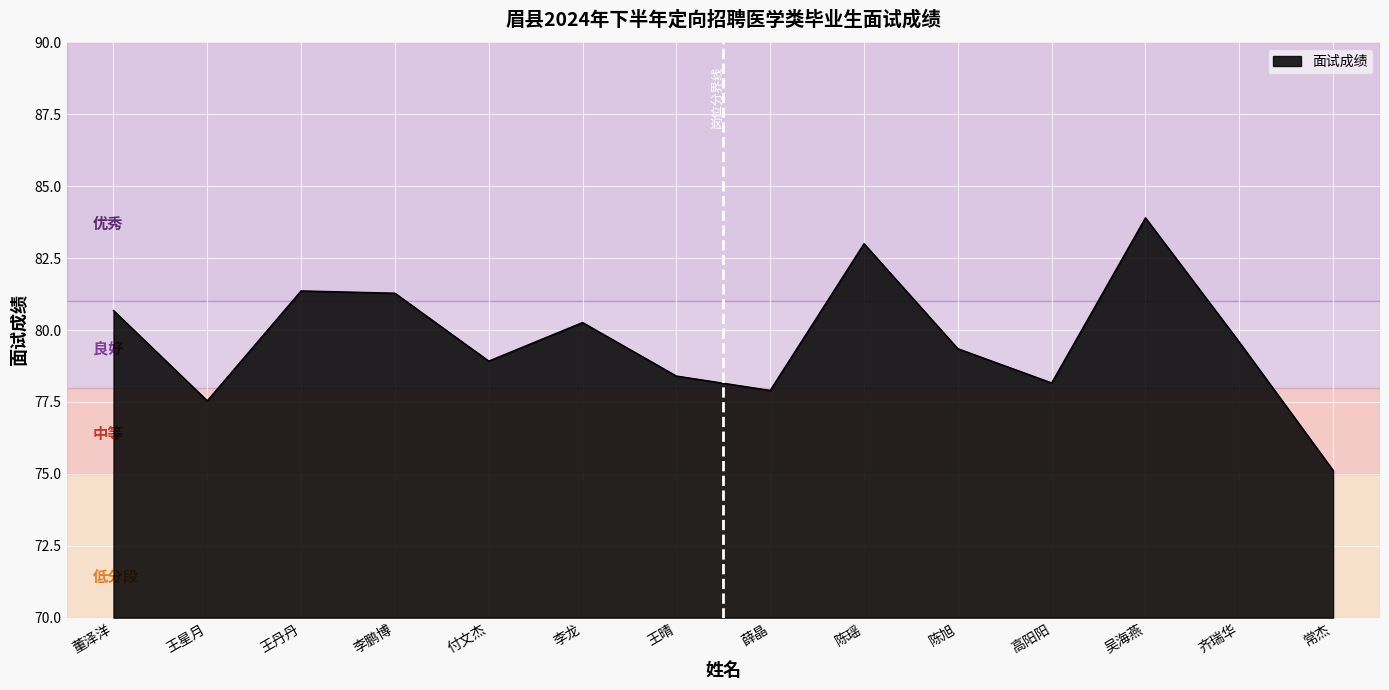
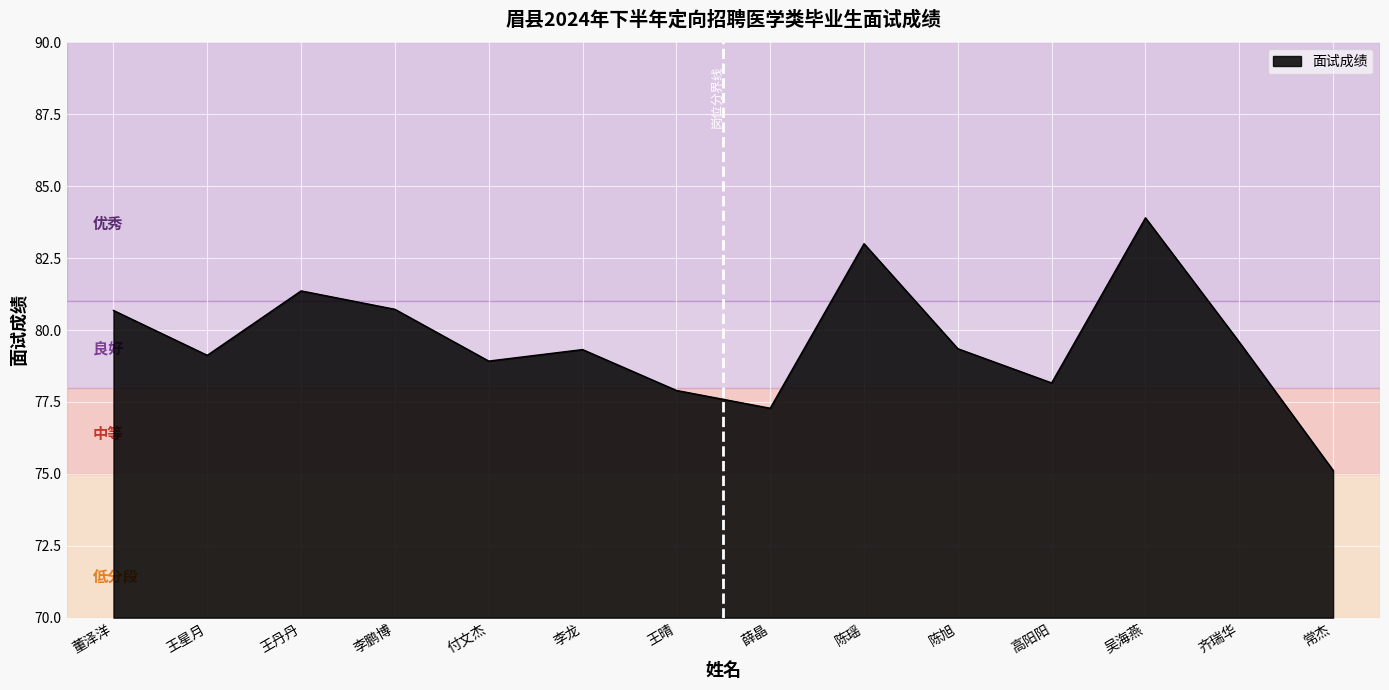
王星月: 77.5 -> 79.1
李鹏博: 81.3 -> 80.7
李龙: 80.3 -> 79.3
王晴: 78.4 -> 77.9
薛晶: 77.9 -> 77.3
